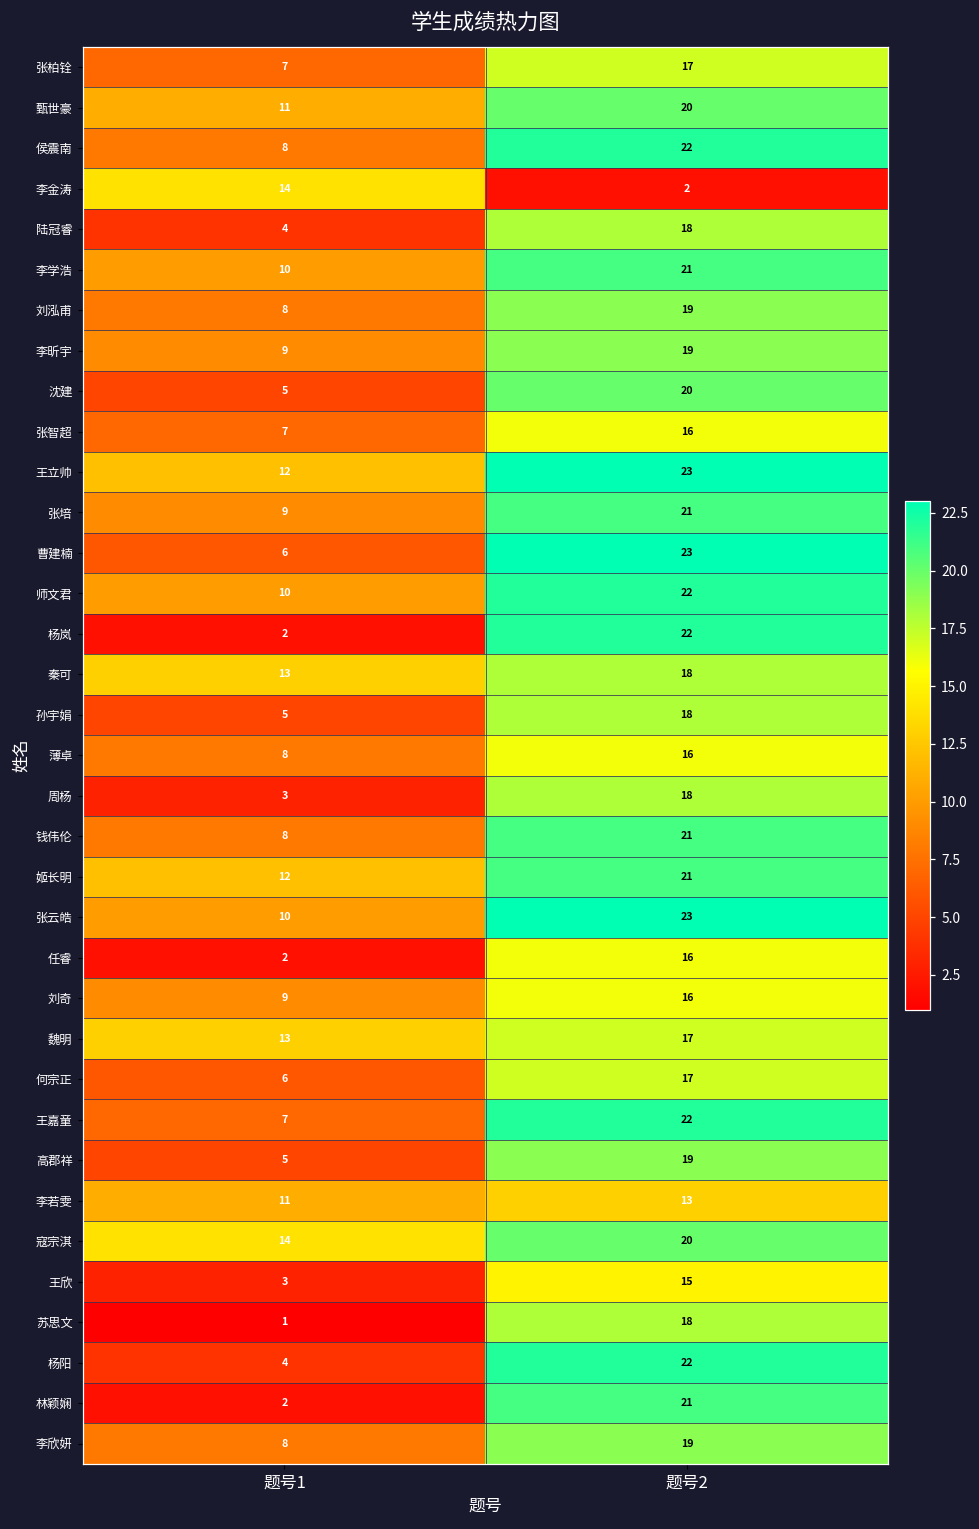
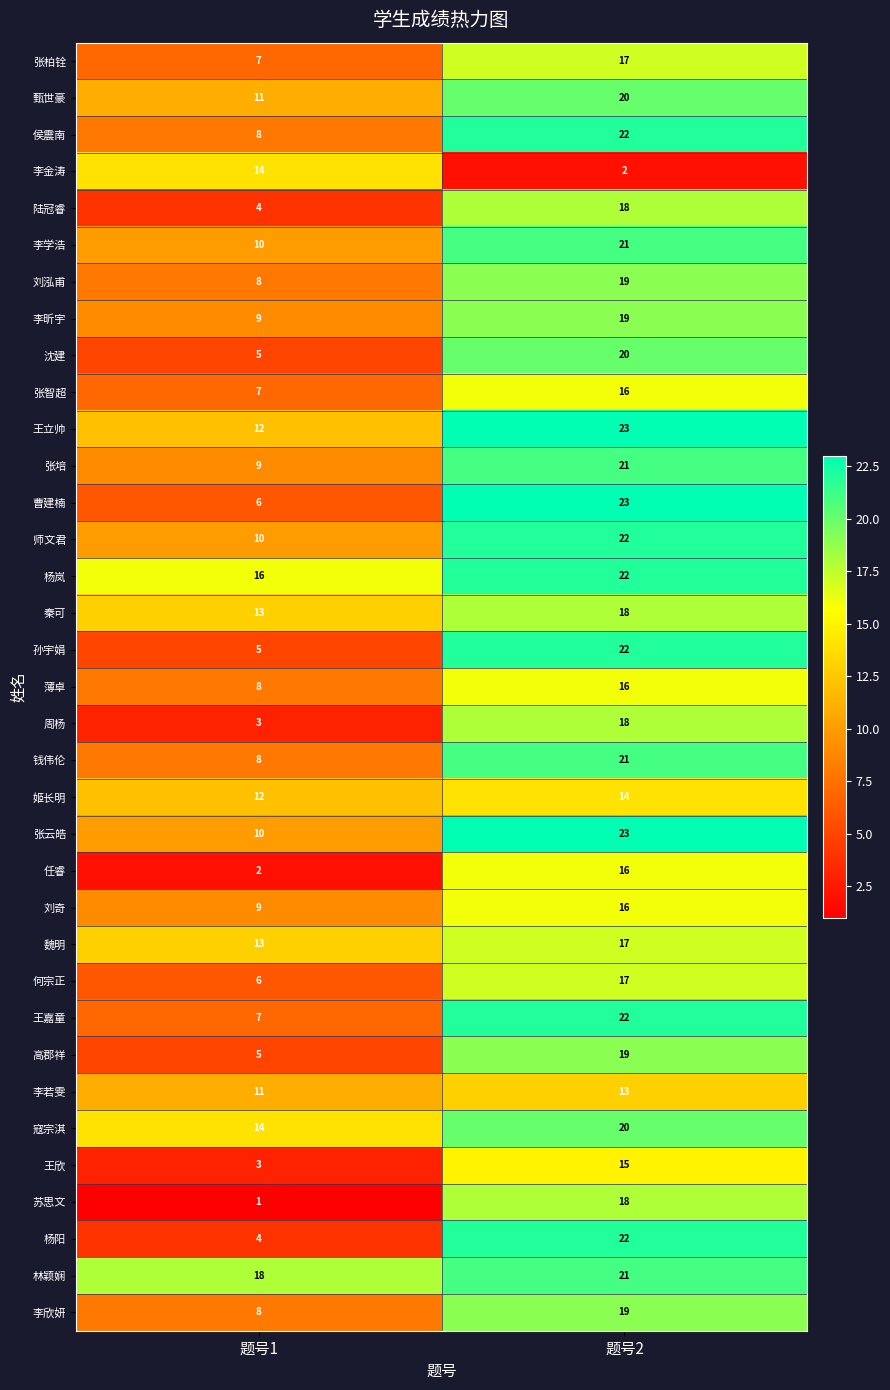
杨岚, 题号1: 2 -> 16
孙宇娟, 题号2: 18 -> 22
姬长明, 题号2: 21 -> 14
林颖娴, 题号1: 2 -> 18
